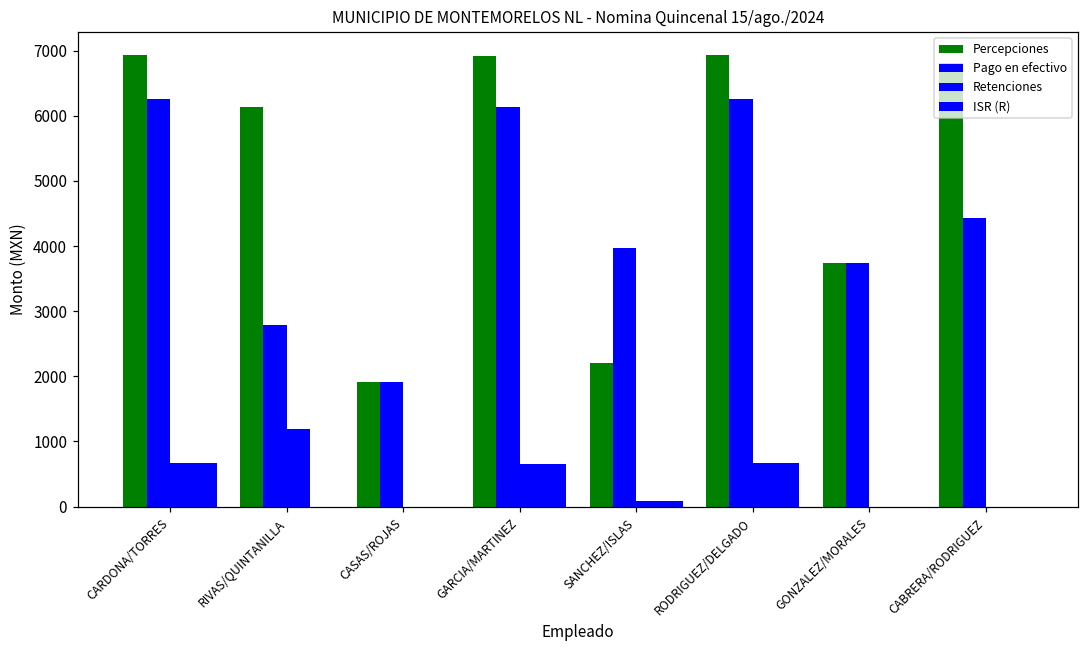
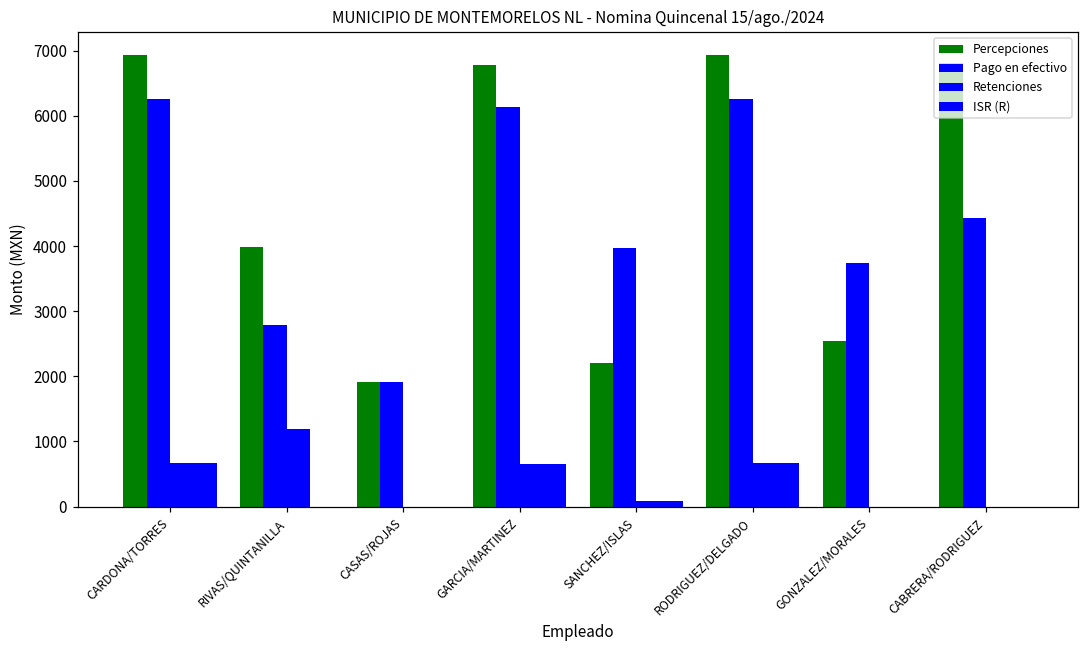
Percepciones, RIVAS/QUINTANILLA: 6100 -> 4000
Percepciones, GARCIA/MARTINEZ: 6900 -> 6800
Percepciones, GONZALEZ/MORALES: 3700 -> 2500
